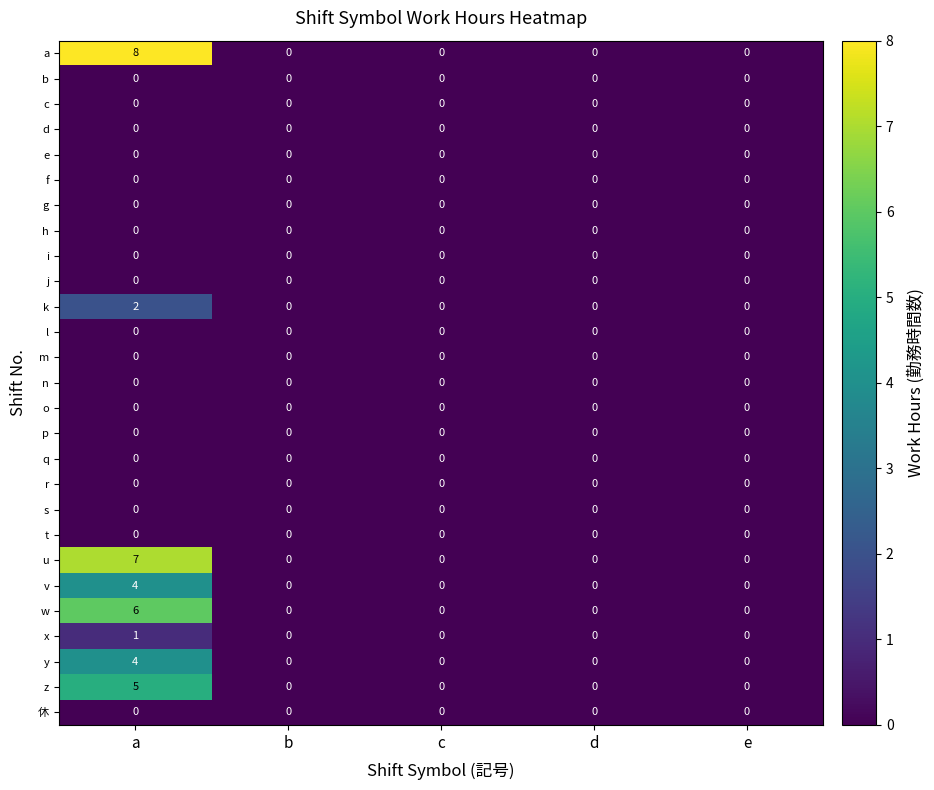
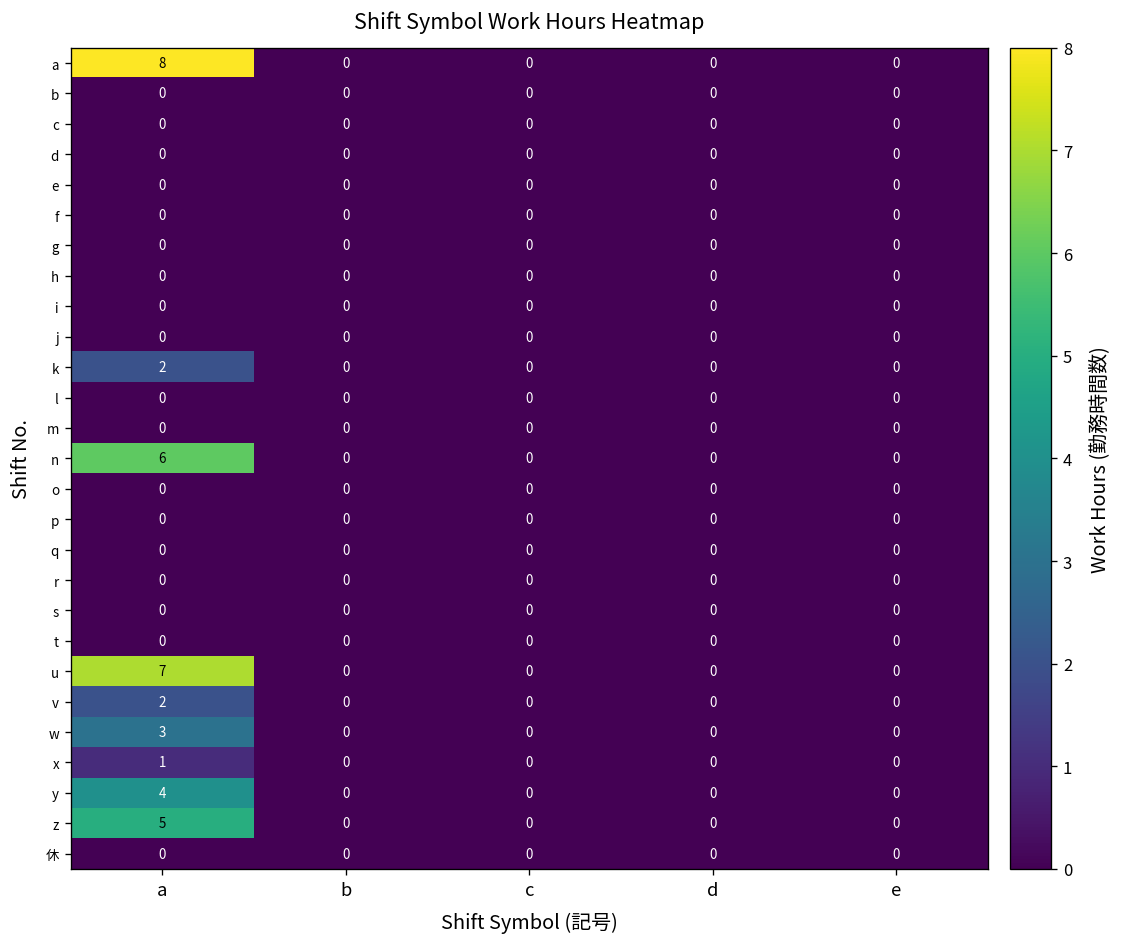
n, a: 0 -> 6
v, a: 4 -> 2
w, a: 6 -> 3
